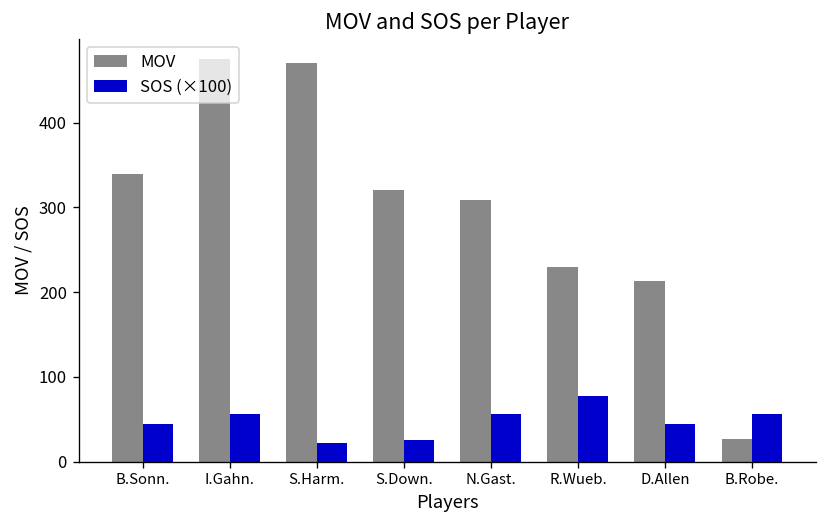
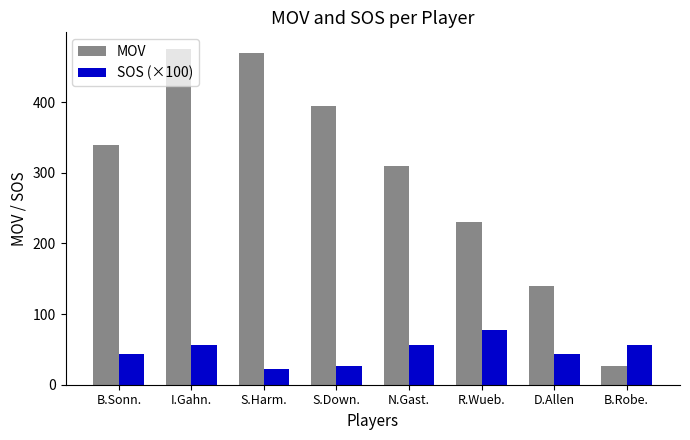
MOV, S.Down.: 320 -> 400
MOV, D.Allen: 210 -> 140
